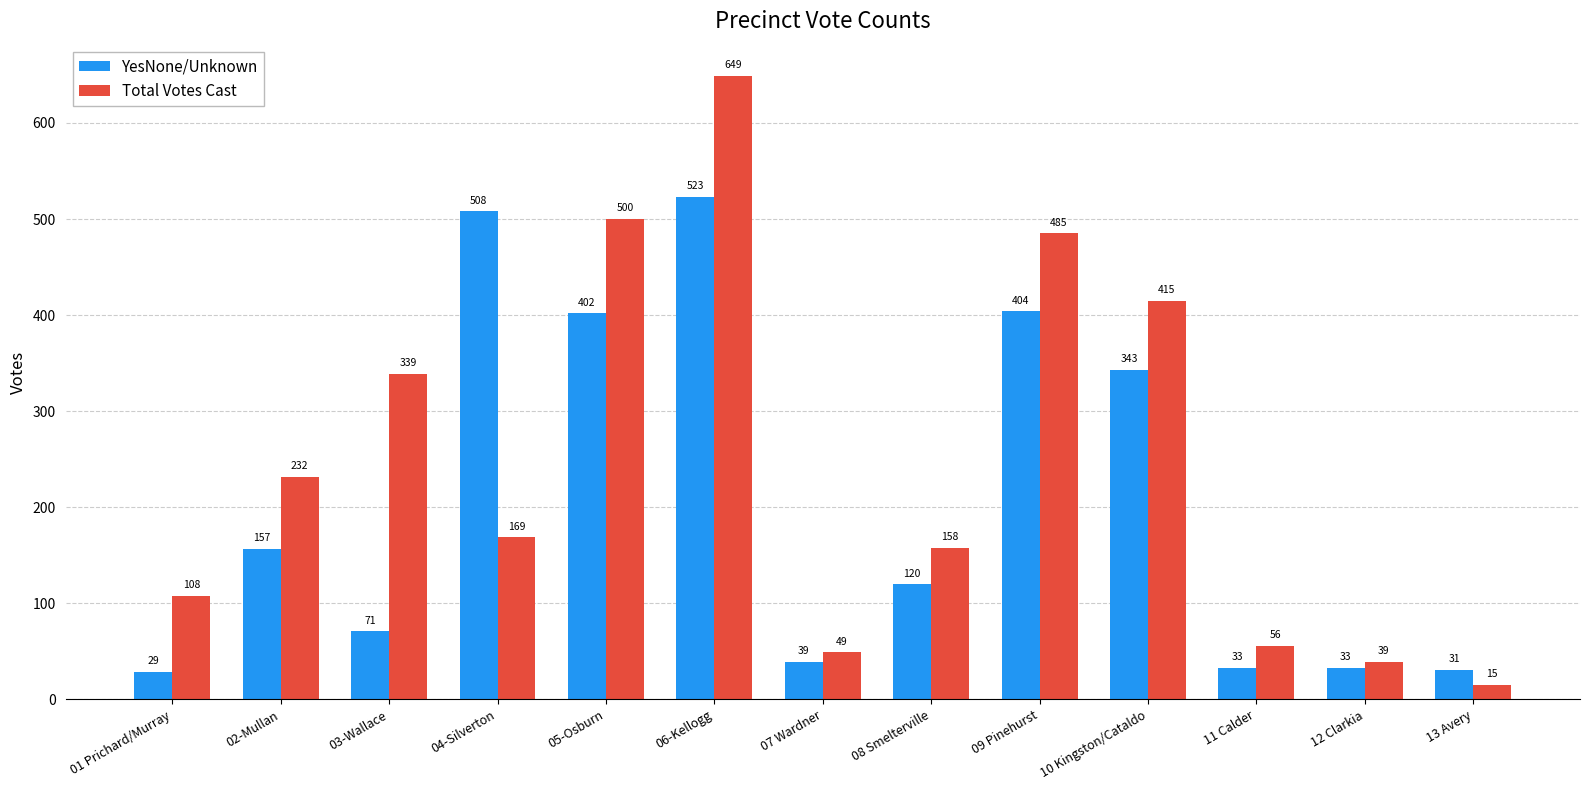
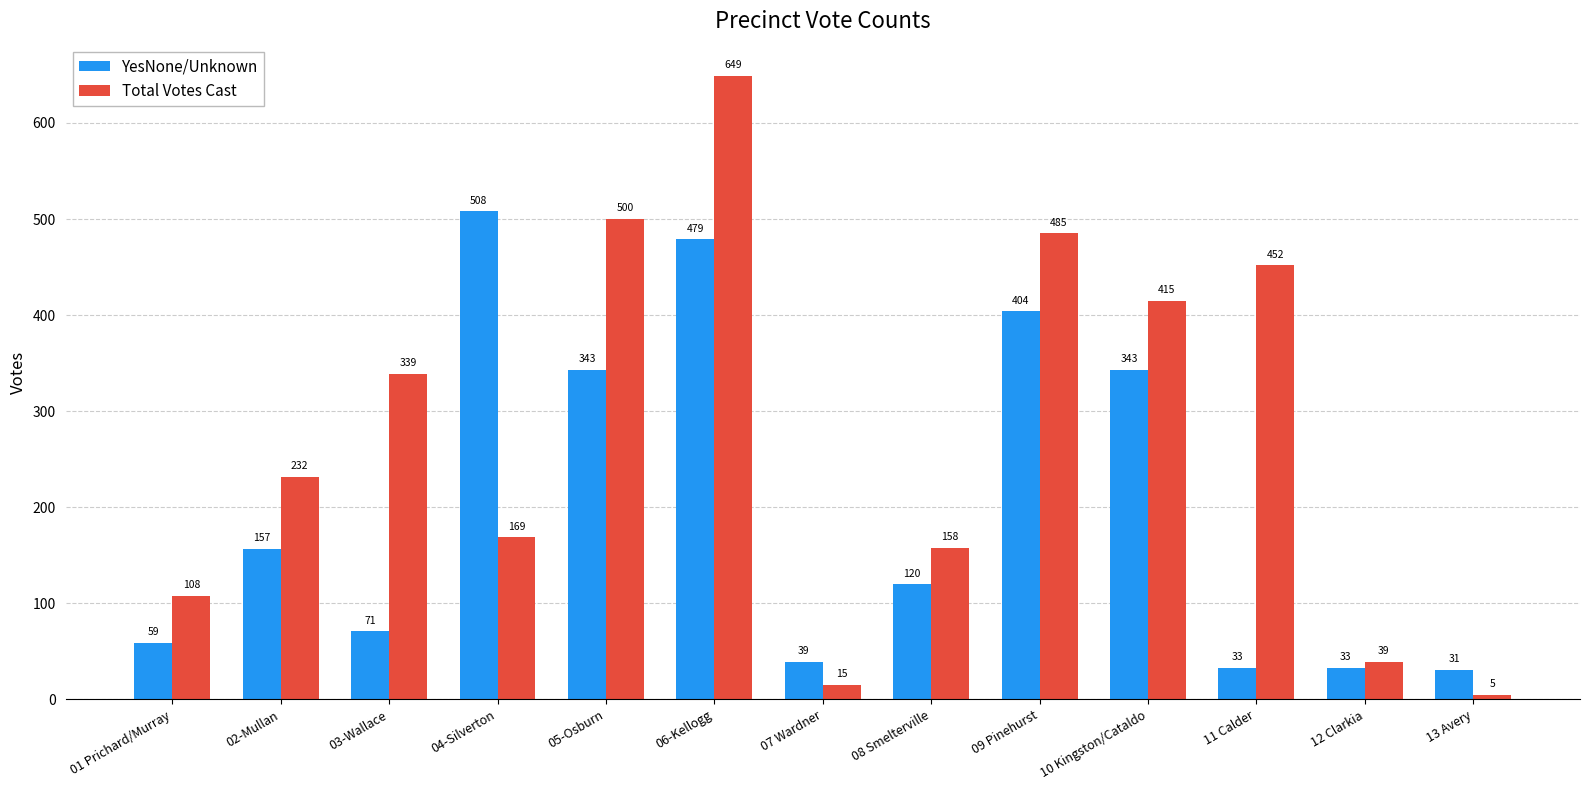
YesNone/Unknown, 01 Prichard/Murray: 29 -> 59
YesNone/Unknown, 05-Osburn: 402 -> 343
YesNone/Unknown, 06-Kellogg: 523 -> 479
Total Votes Cast, 07 Wardner: 49 -> 15
Total Votes Cast, 11 Calder: 56 -> 452
Total Votes Cast, 13 Avery: 15 -> 5
